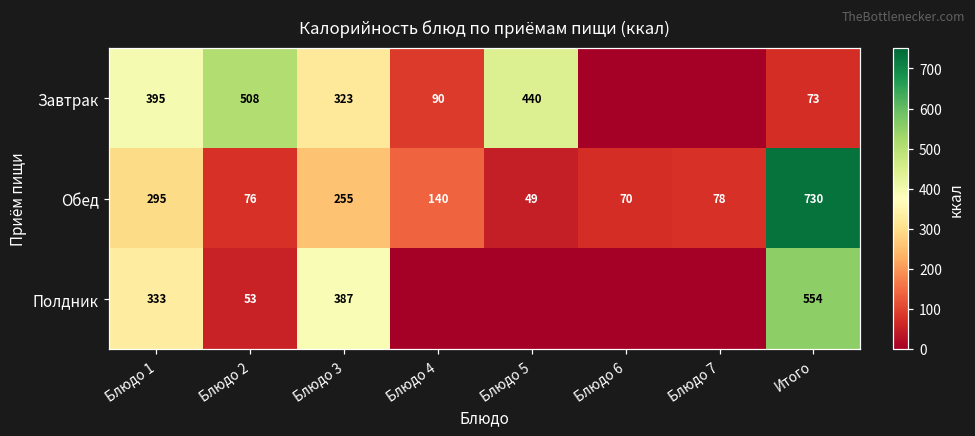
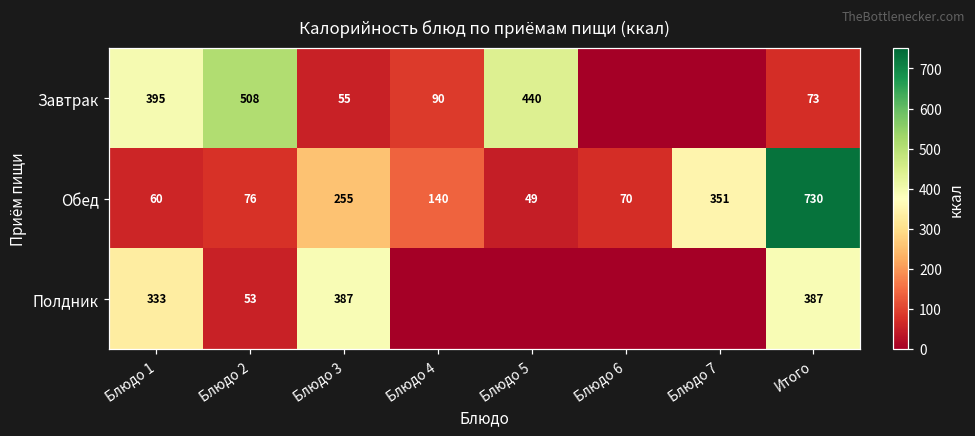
Завтрак, Блюдо 3: 323 -> 55
Обед, Блюдо 1: 295 -> 60
Обед, Блюдо 7: 78 -> 351
Полдник, Итого: 554 -> 387
